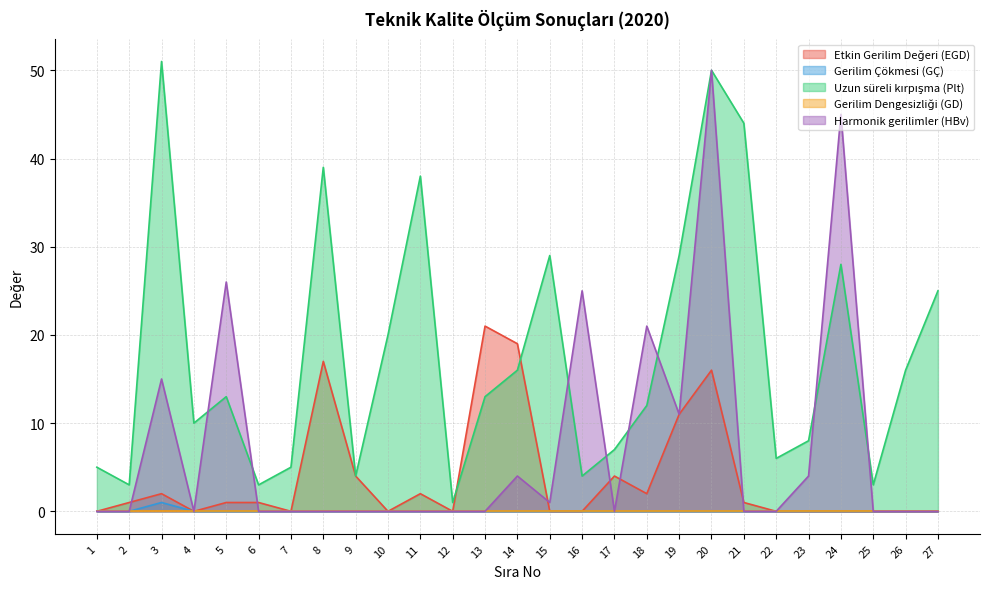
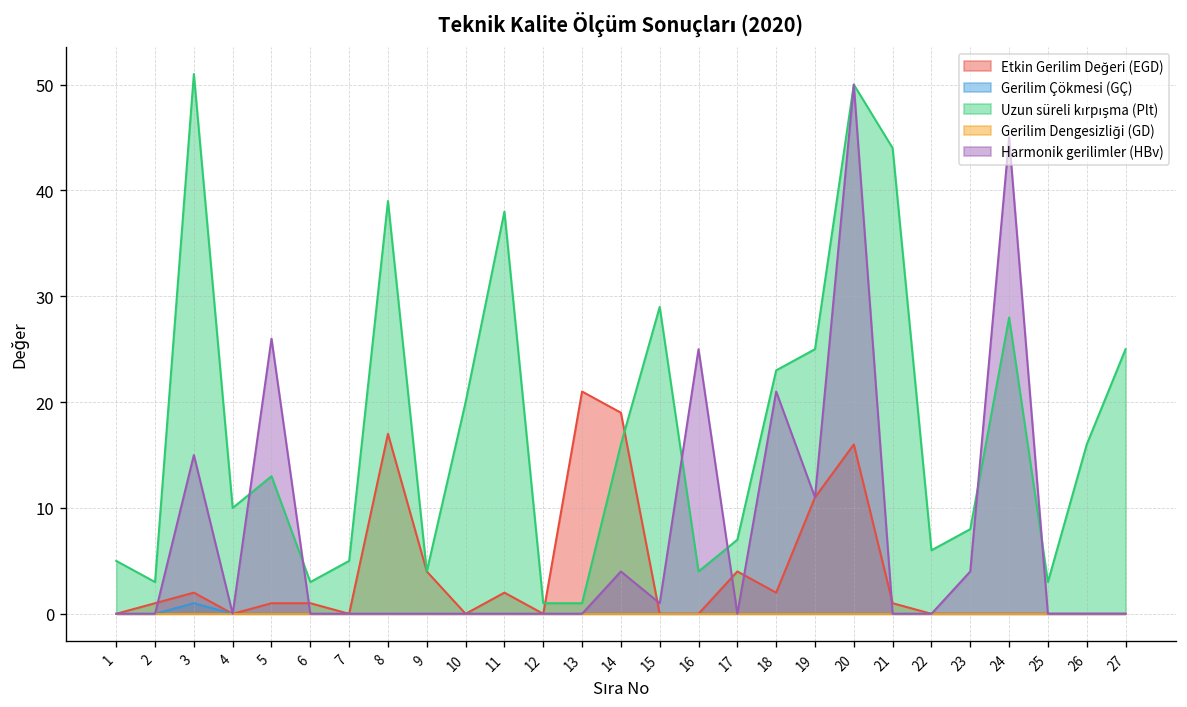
Uzun süreli kırpışma (Plt), 13: 13 -> 1
Uzun süreli kırpışma (Plt), 18: 12 -> 23
Uzun süreli kırpışma (Plt), 19: 29 -> 25
